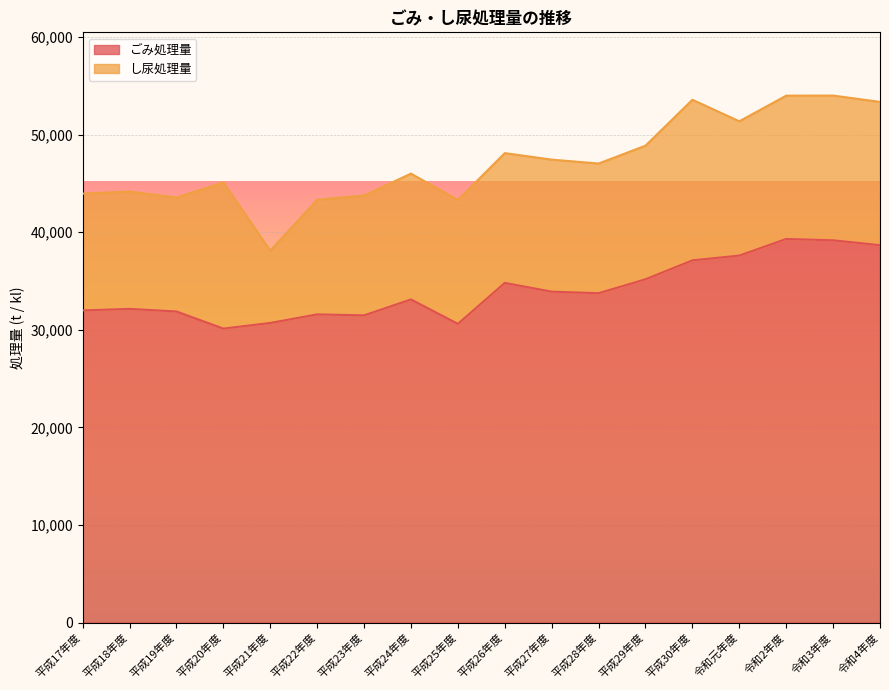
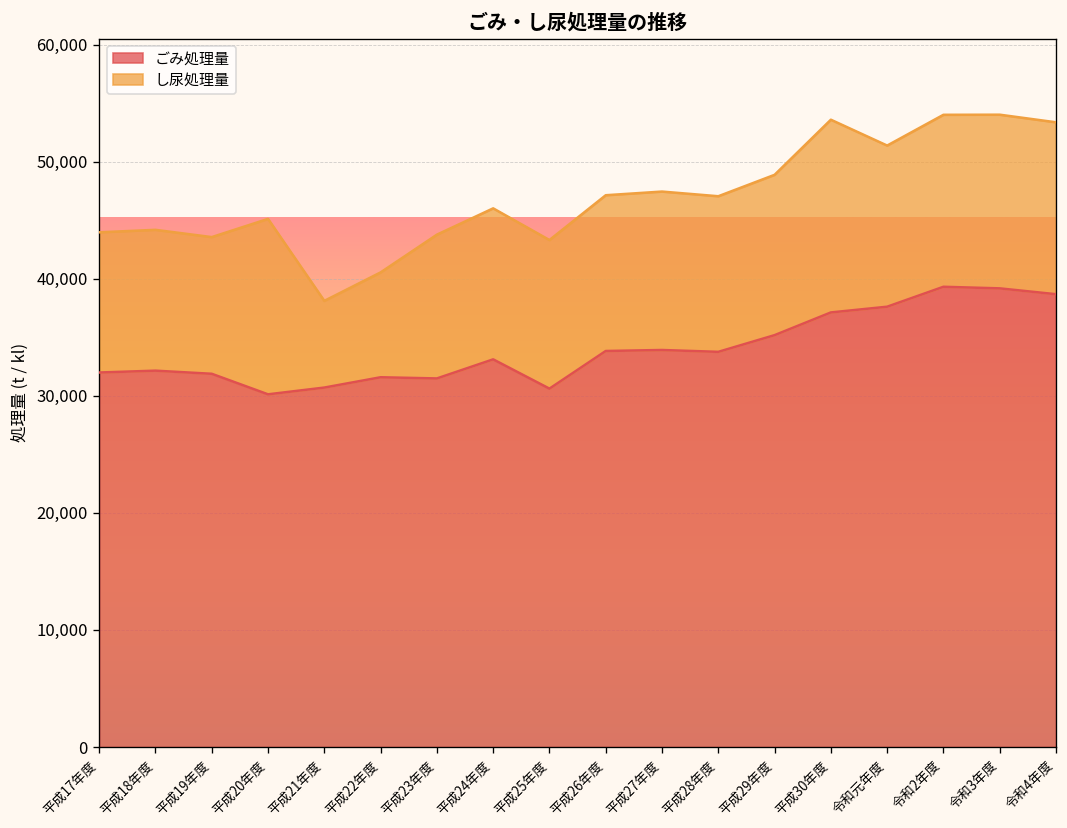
し尿処理量, 平成22年度: 12,000 -> 9,000
ごみ処理量, 平成26年度: 35,000 -> 34,000
